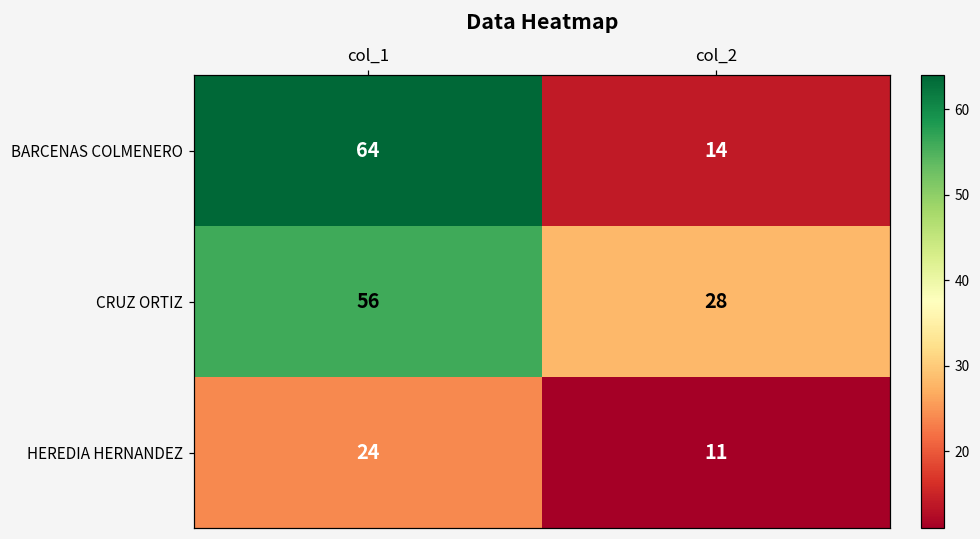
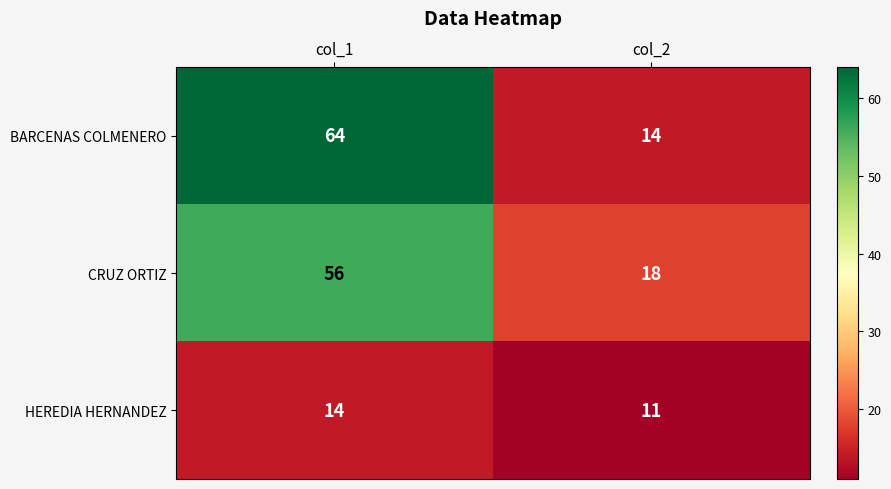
CRUZ ORTIZ, col_2: 28 -> 18
HEREDIA HERNANDEZ, col_1: 24 -> 14
